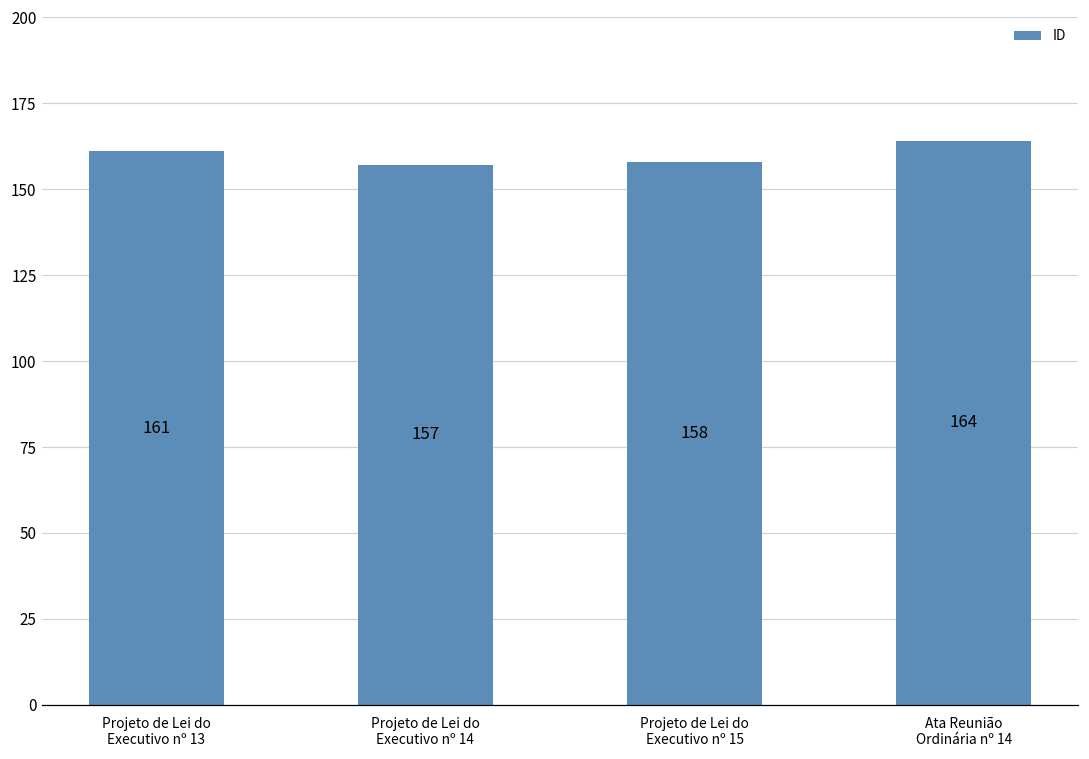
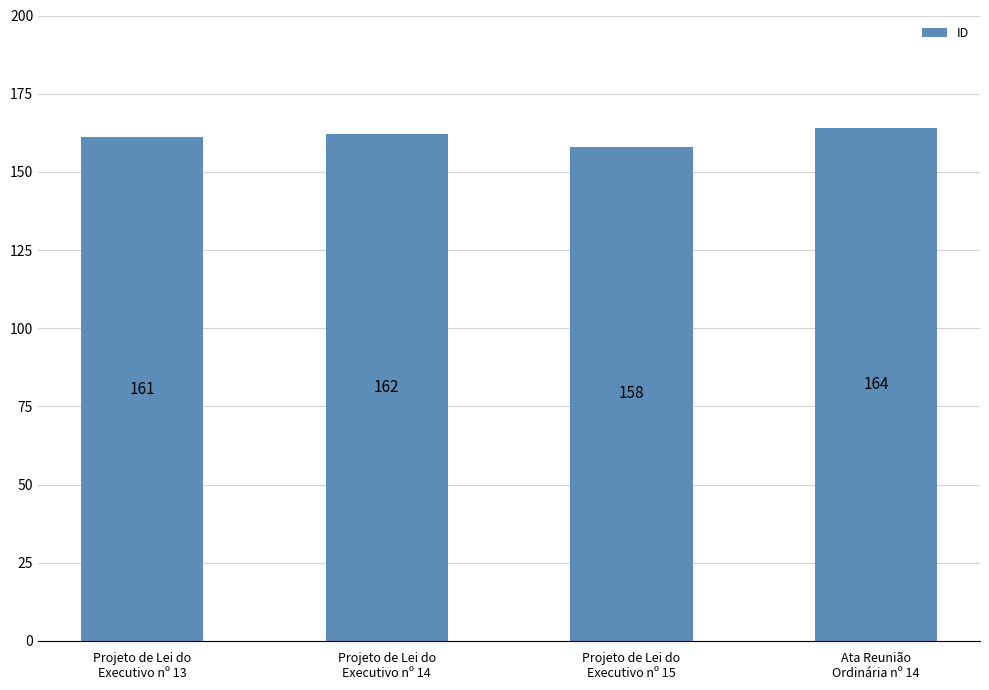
Projeto de Lei do Executivo nº 14: 157 -> 162
